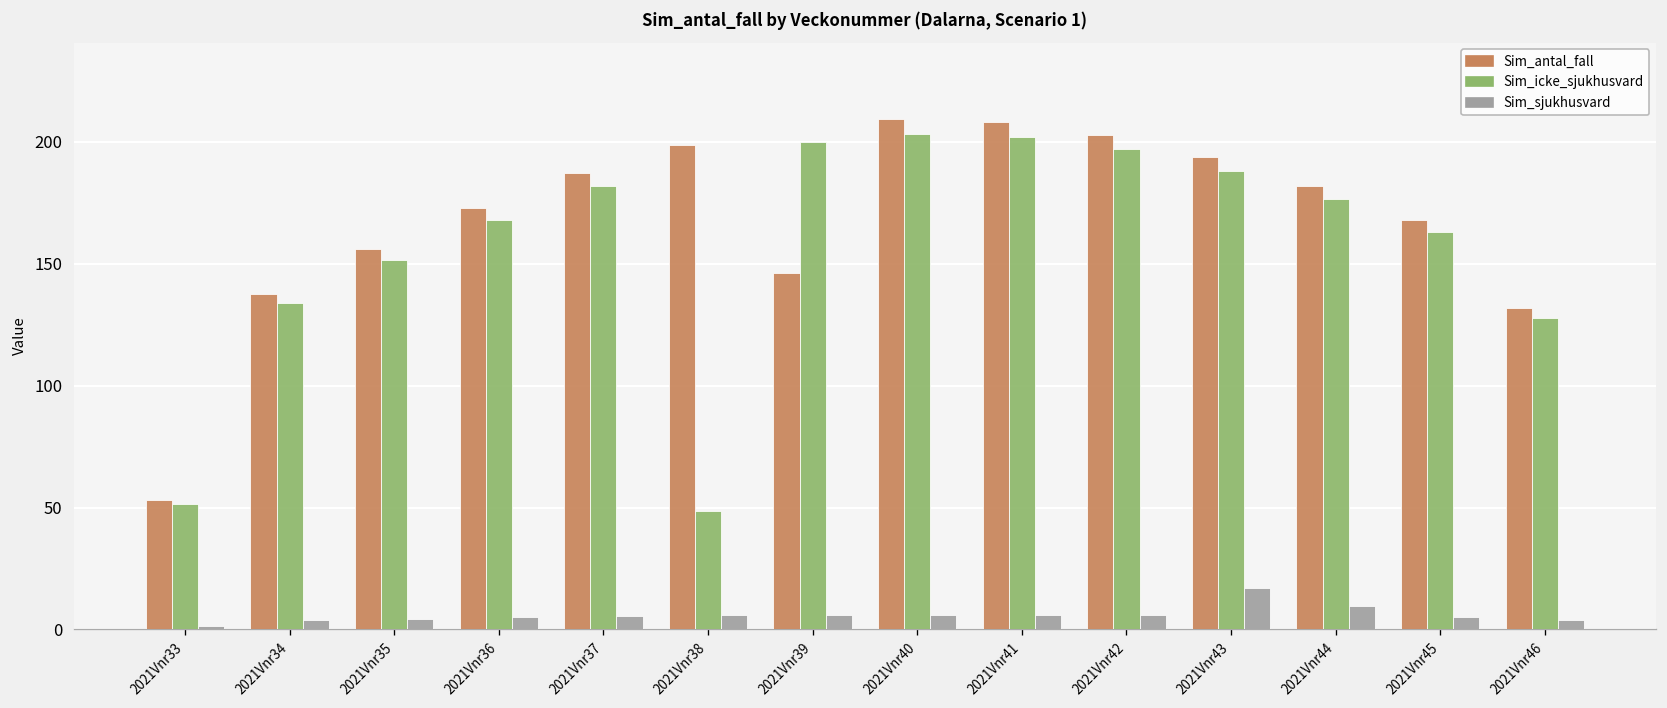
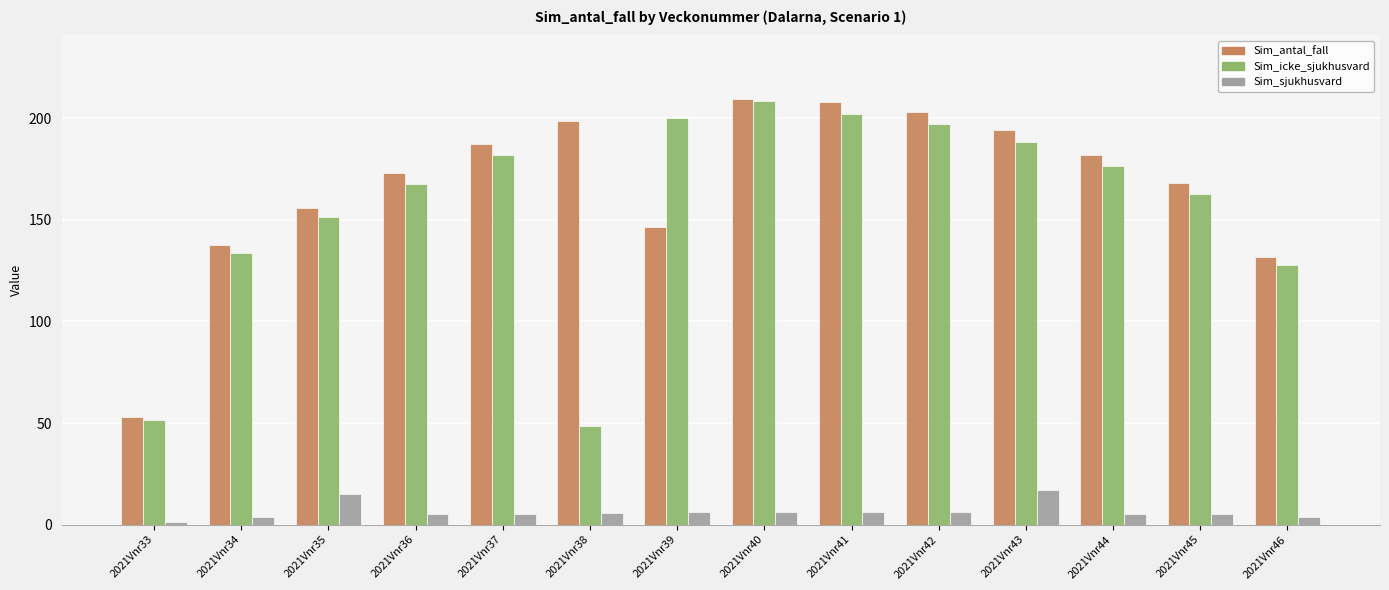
Sim_sjukhusvard, 2021Vnr35: 4 -> 15
Sim_icke_sjukhusvard, 2021Vnr40: 203 -> 209
Sim_sjukhusvard, 2021Vnr44: 10 -> 5
